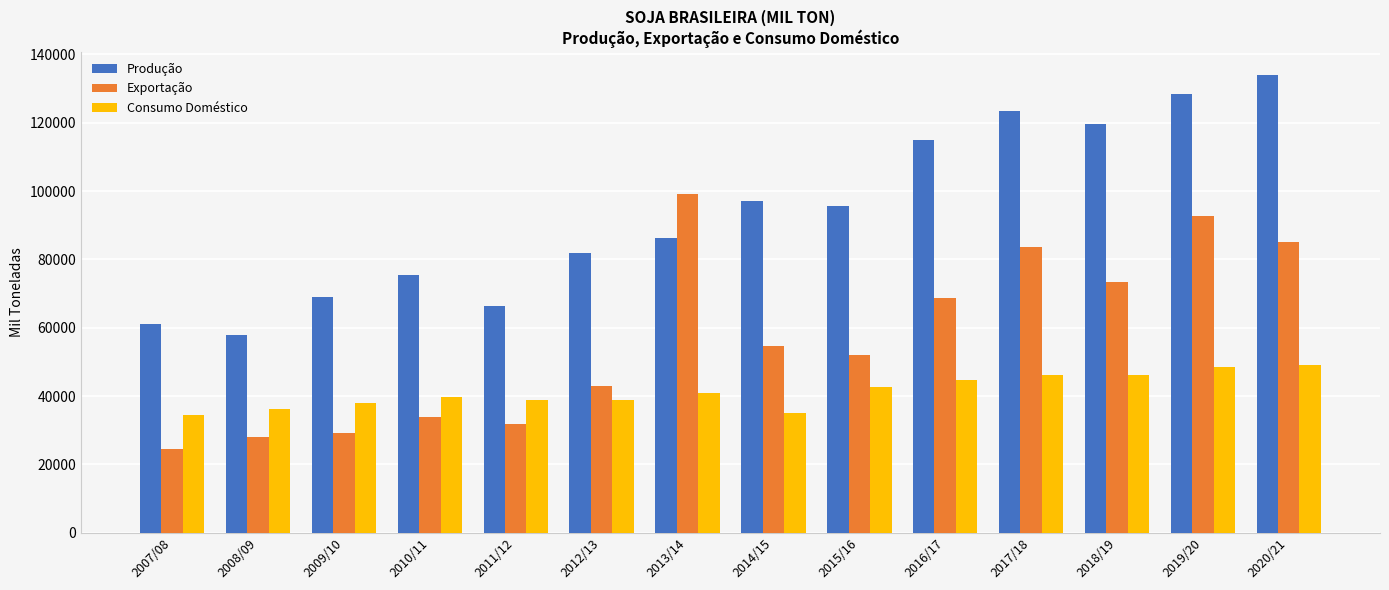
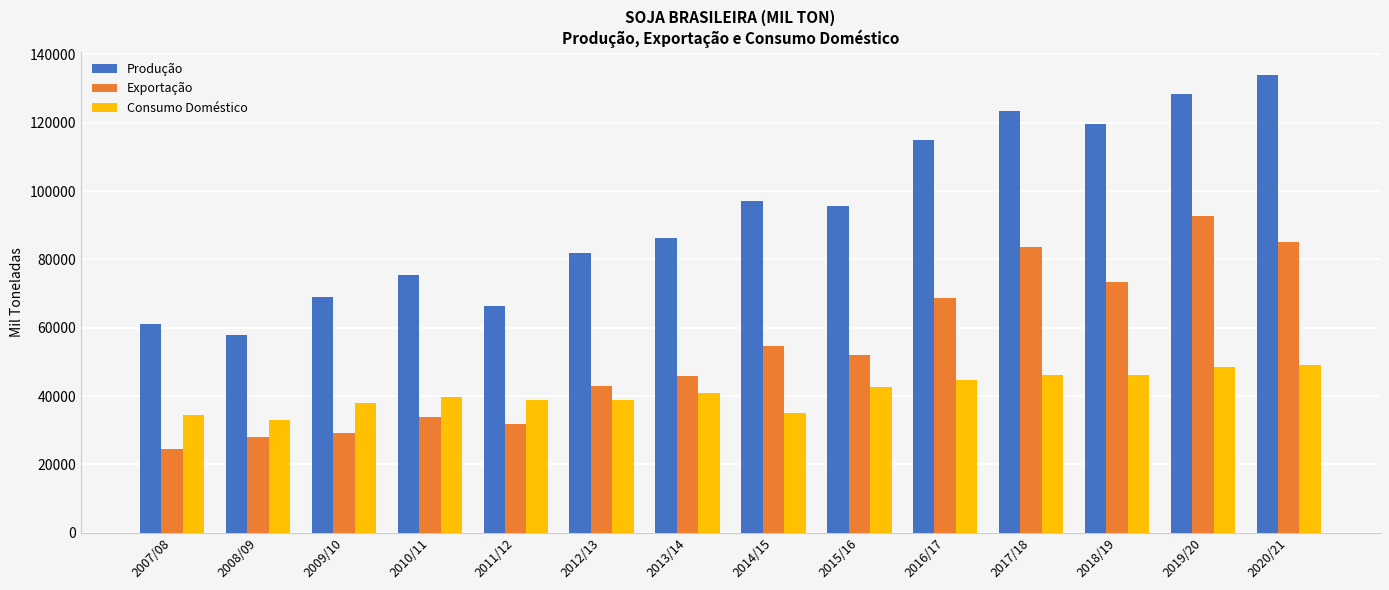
Consumo Doméstico, 2008/09: 36000 -> 33000
Exportação, 2013/14: 99000 -> 46000
